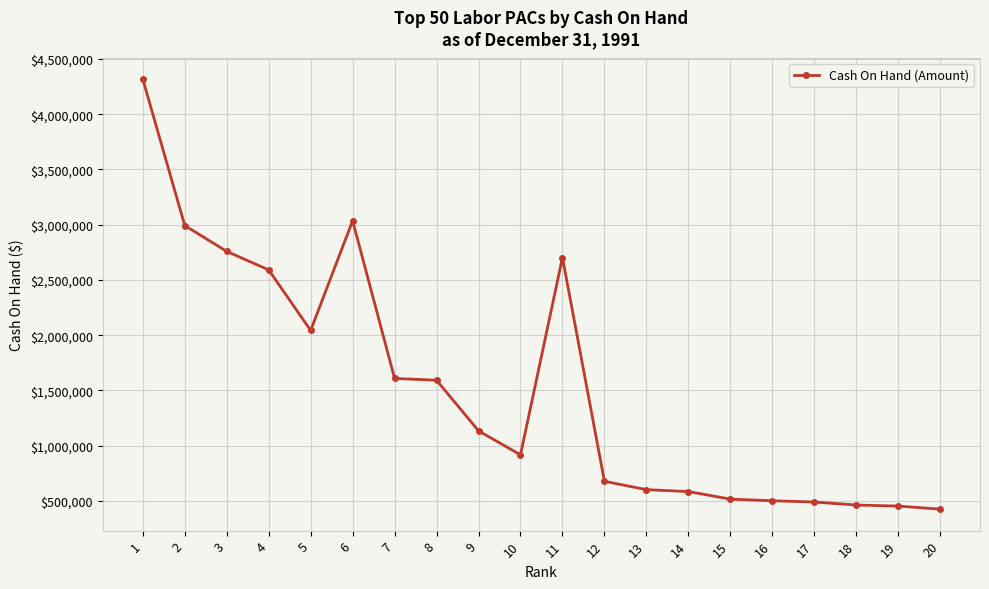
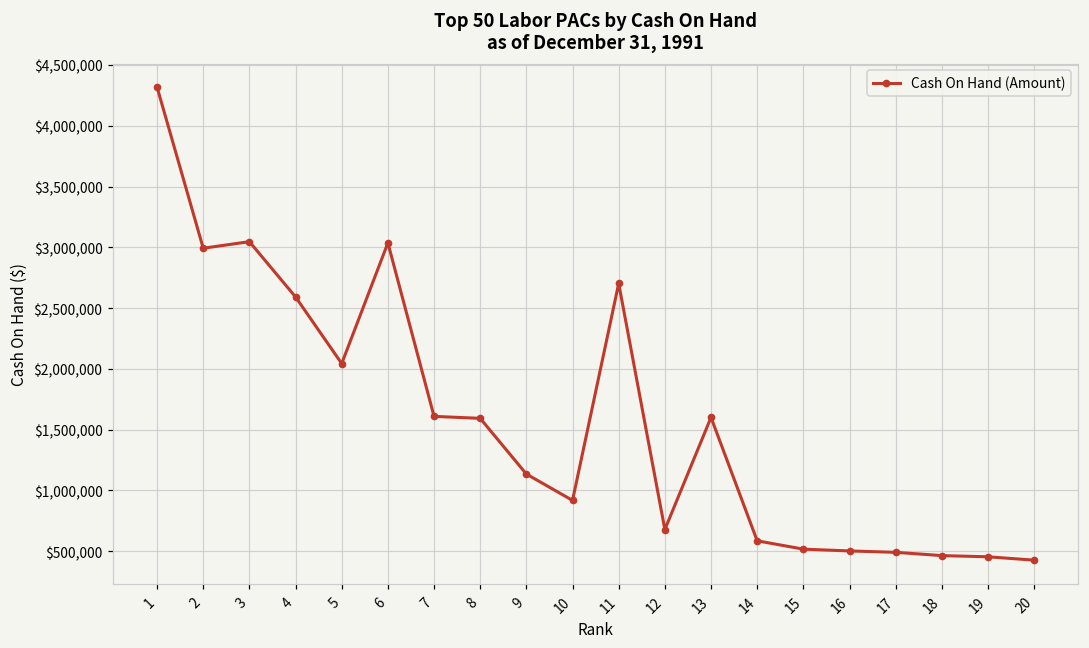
3: $2,760,000 -> $3,050,000
13: $600,000 -> $1,600,000
